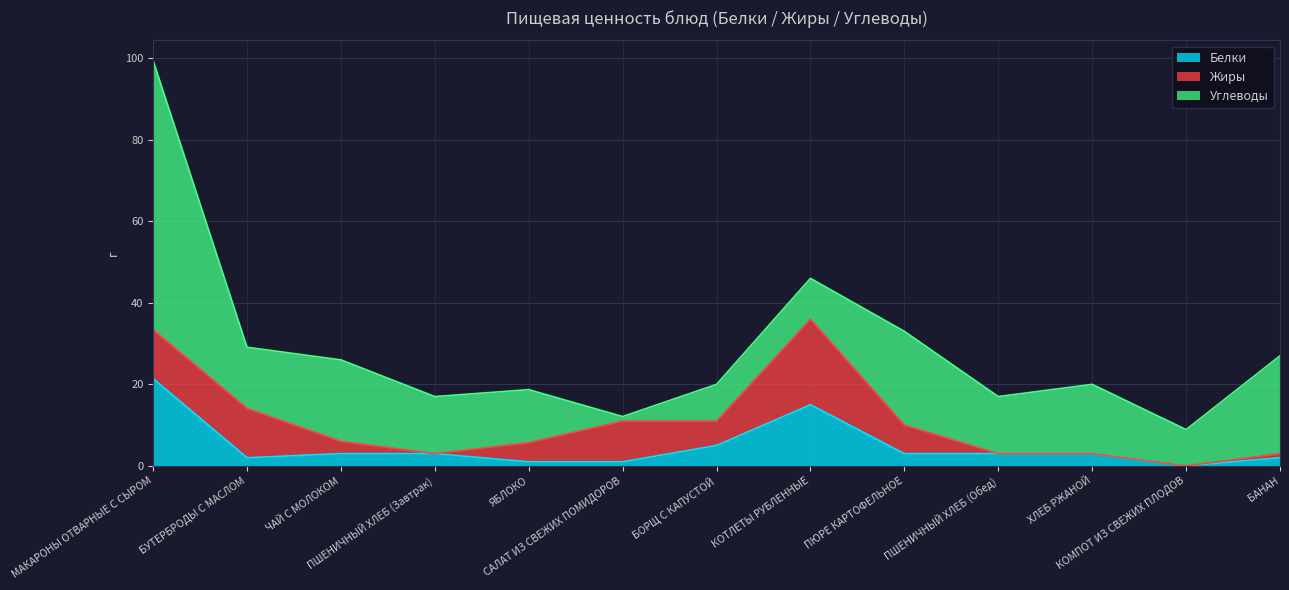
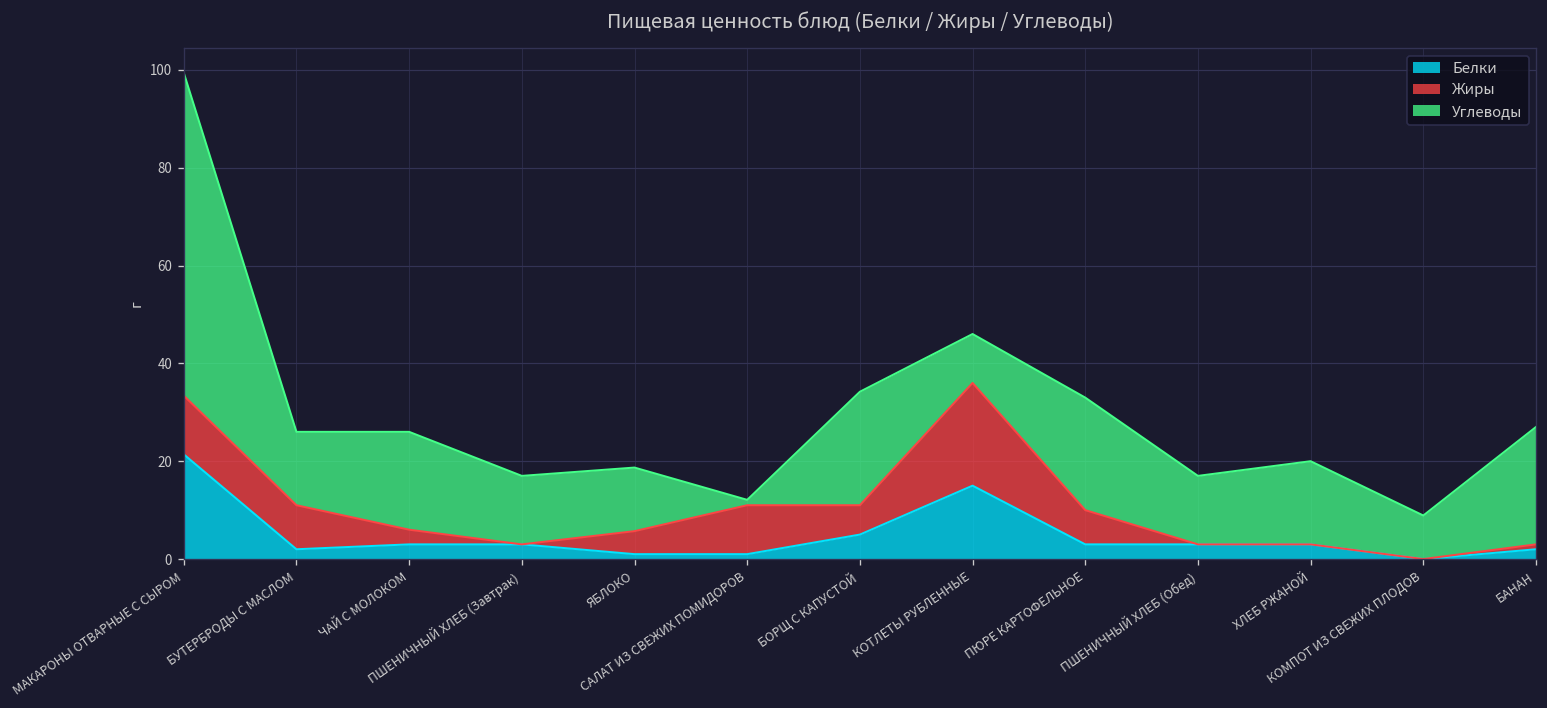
Жиры, БУТЕРБРОДЫ С МАСЛОМ: 12 -> 9
Углеводы, БОРЩ С КАПУСТОЙ: 9 -> 23
